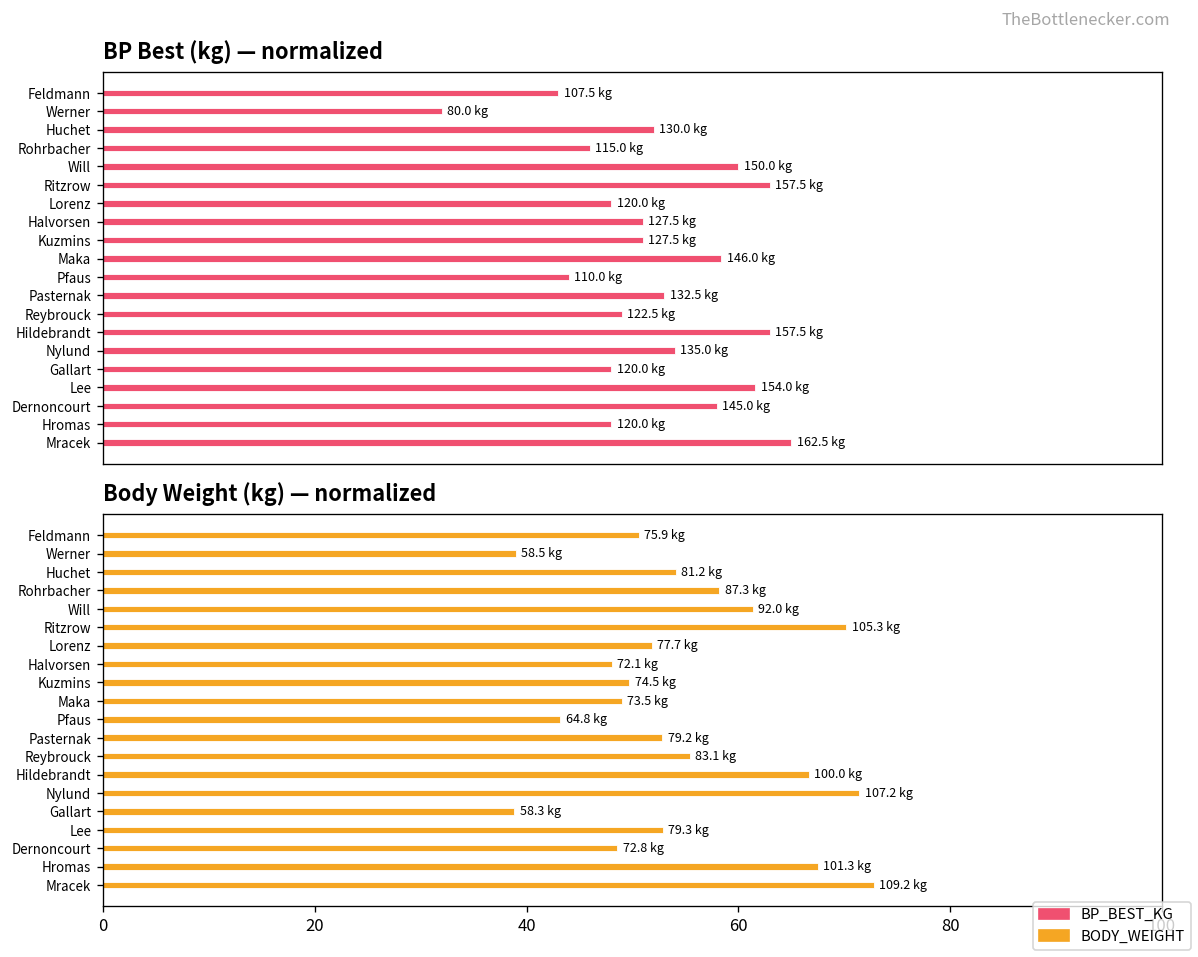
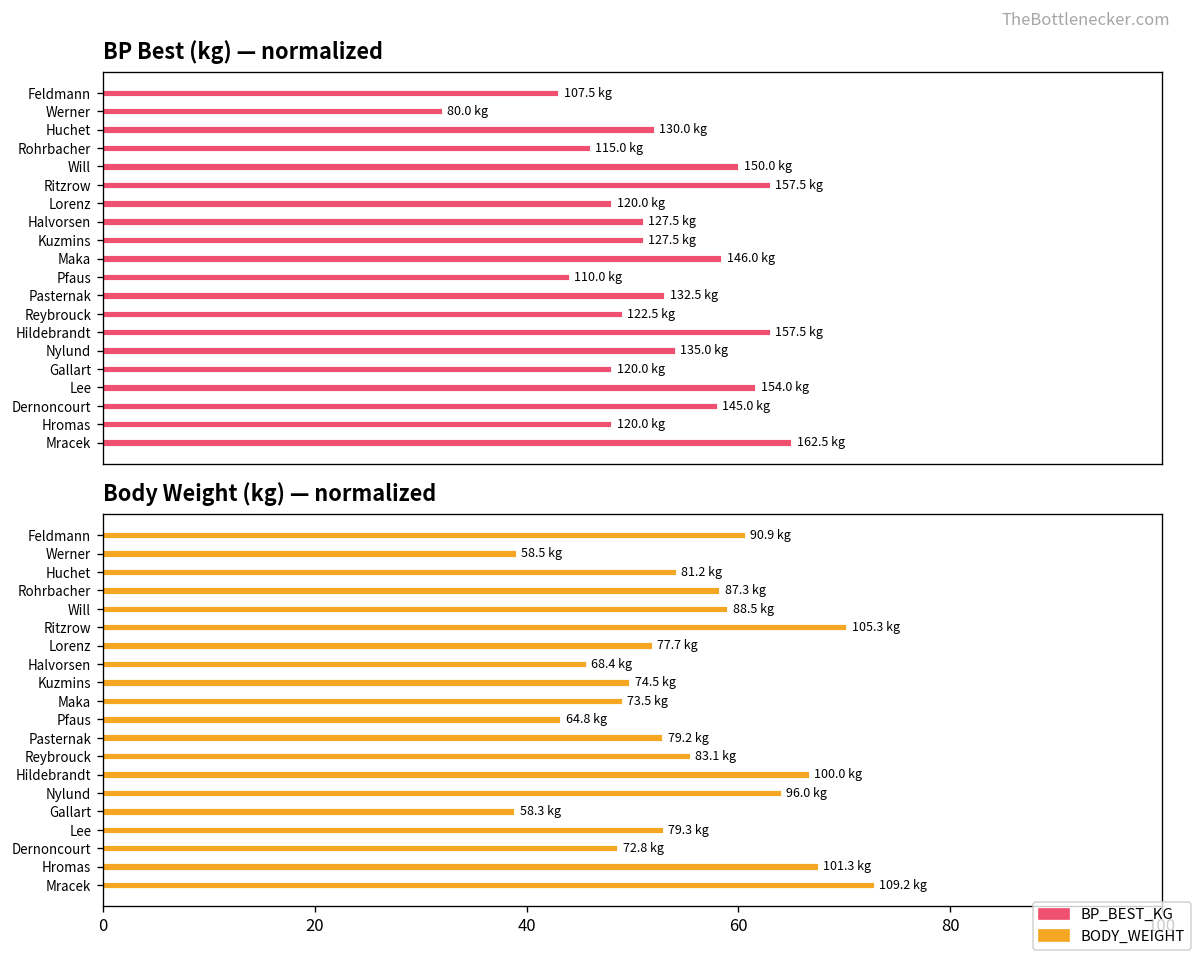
Body Weight (kg) — normalized, Feldmann: 75.9 -> 90.9
Body Weight (kg) — normalized, Will: 92.0 -> 88.5
Body Weight (kg) — normalized, Halvorsen: 72.1 -> 68.4
Body Weight (kg) — normalized, Nylund: 107.2 -> 96.0
